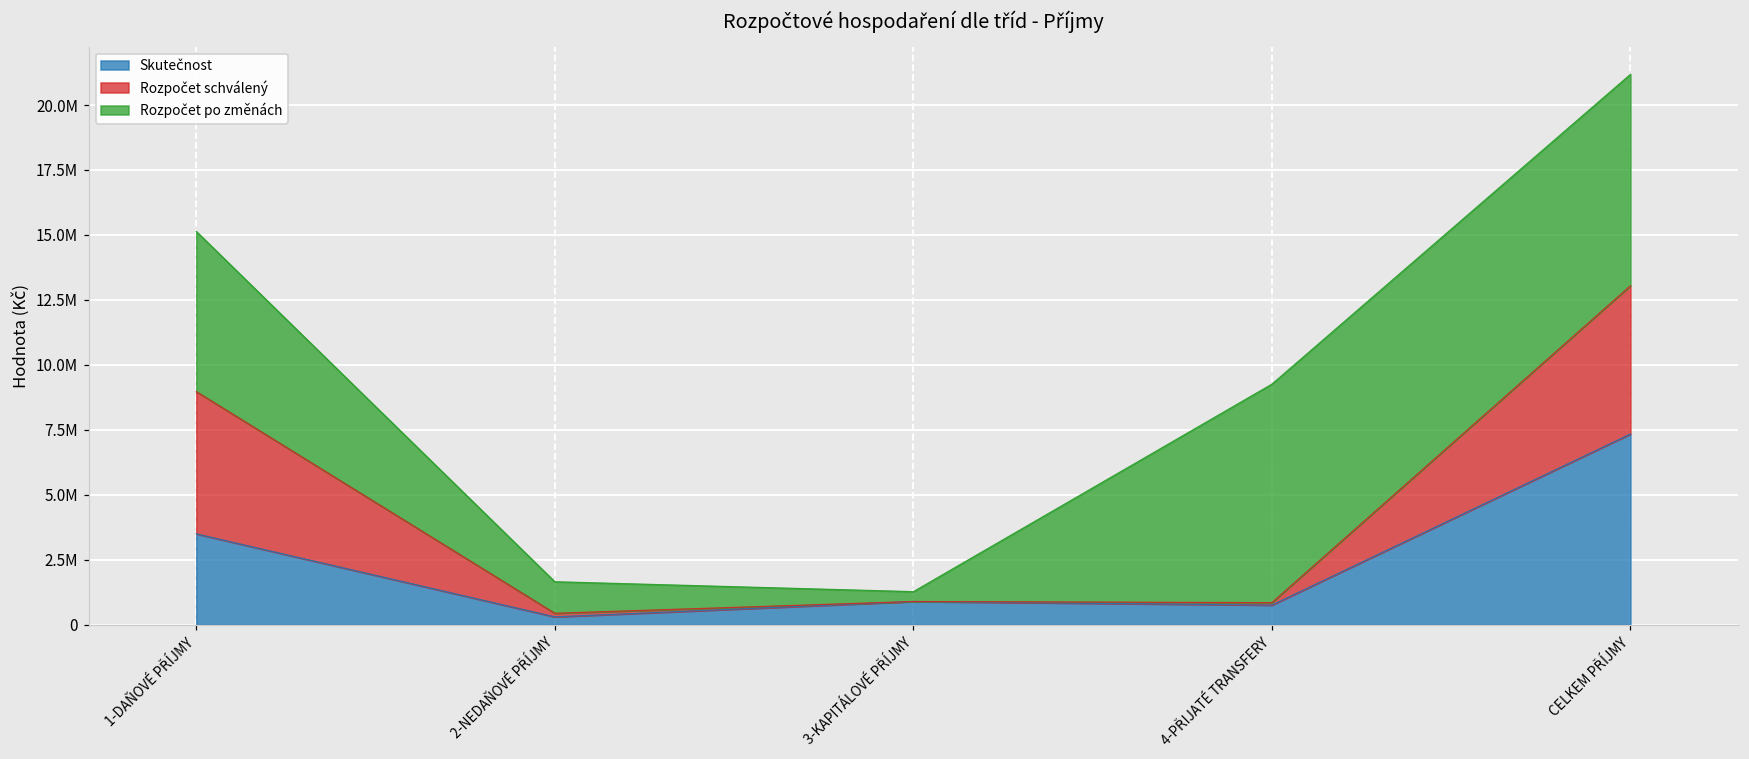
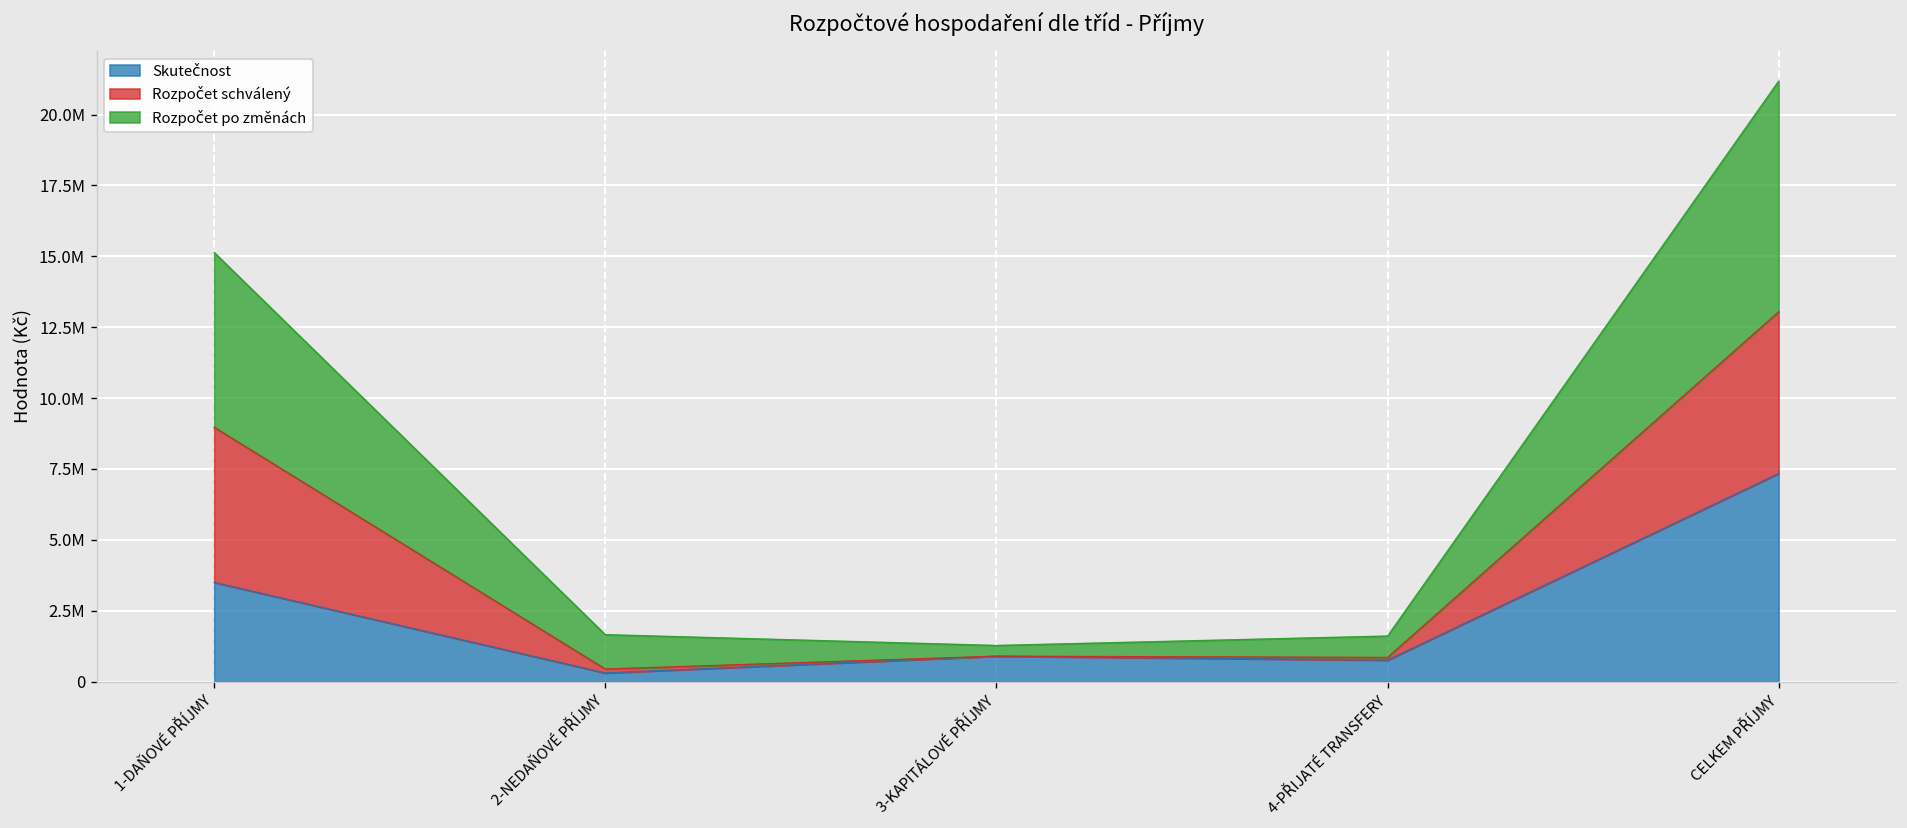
Rozpočet po změnách, 4-PŘIJATÉ TRANSFERY: 8400000 -> 800000
